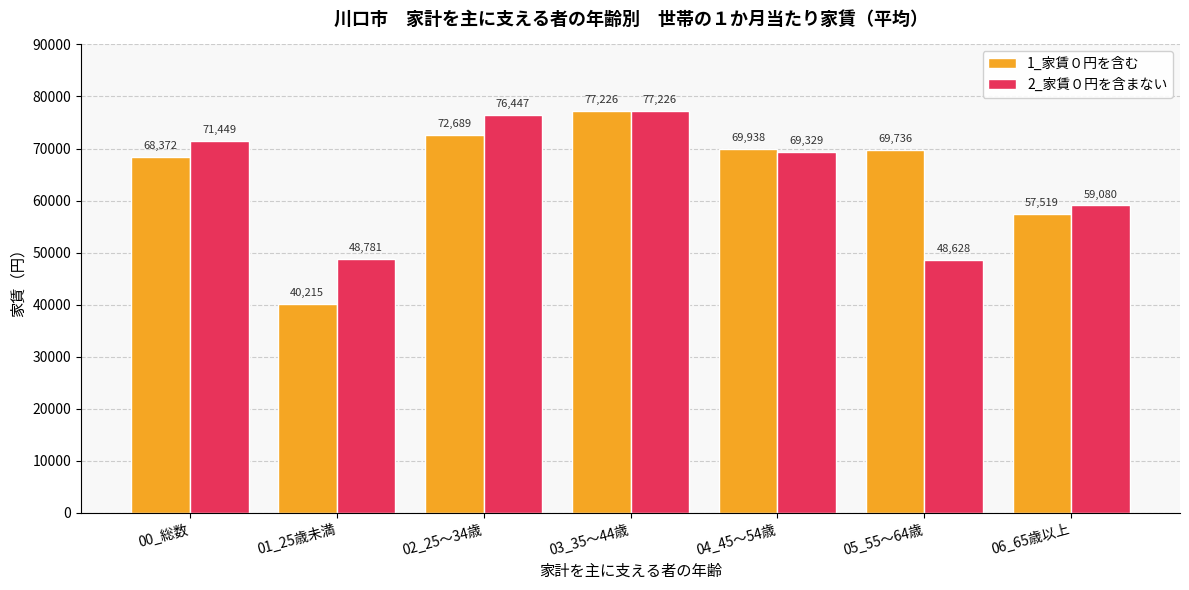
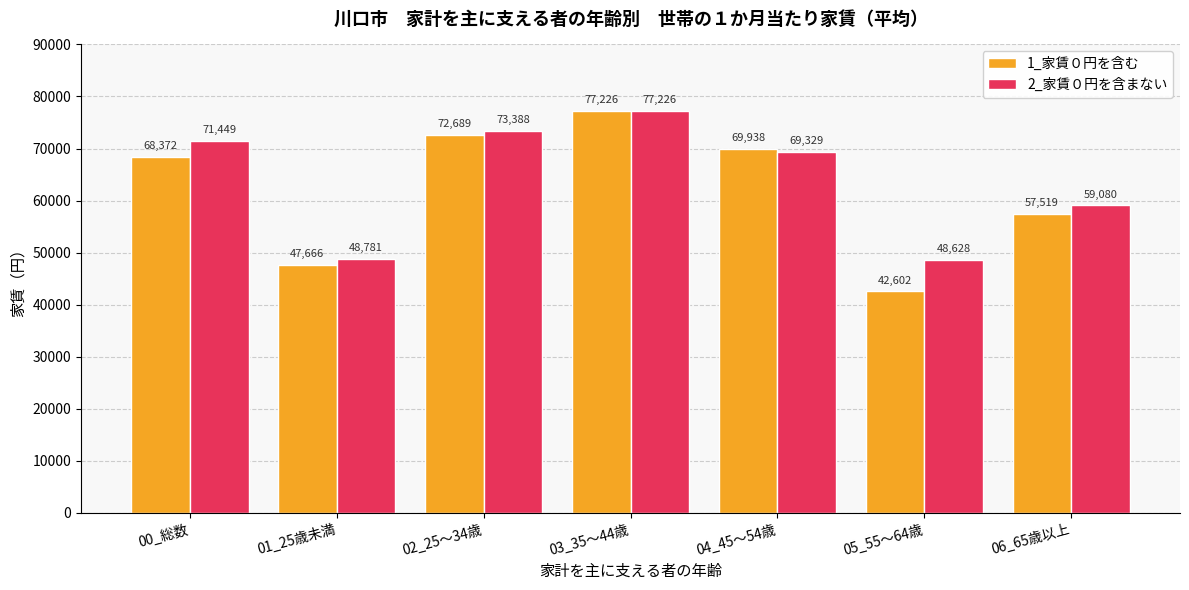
1_家賃０円を含む, 01_25歳未満: 40,215 -> 47,666
2_家賃０円を含まない, 02_25～34歳: 76,447 -> 73,388
1_家賃０円を含む, 05_55～64歳: 69,736 -> 42,602
